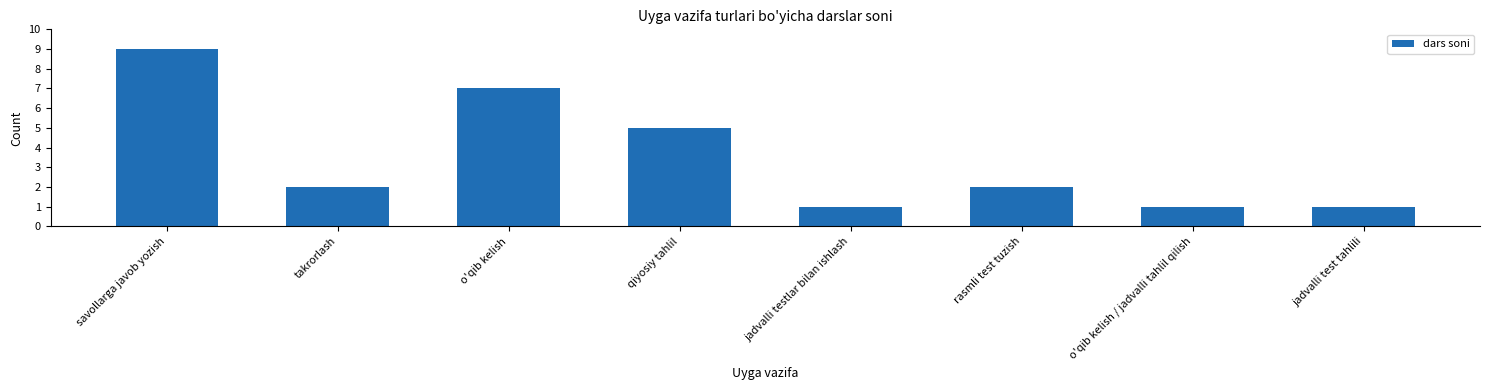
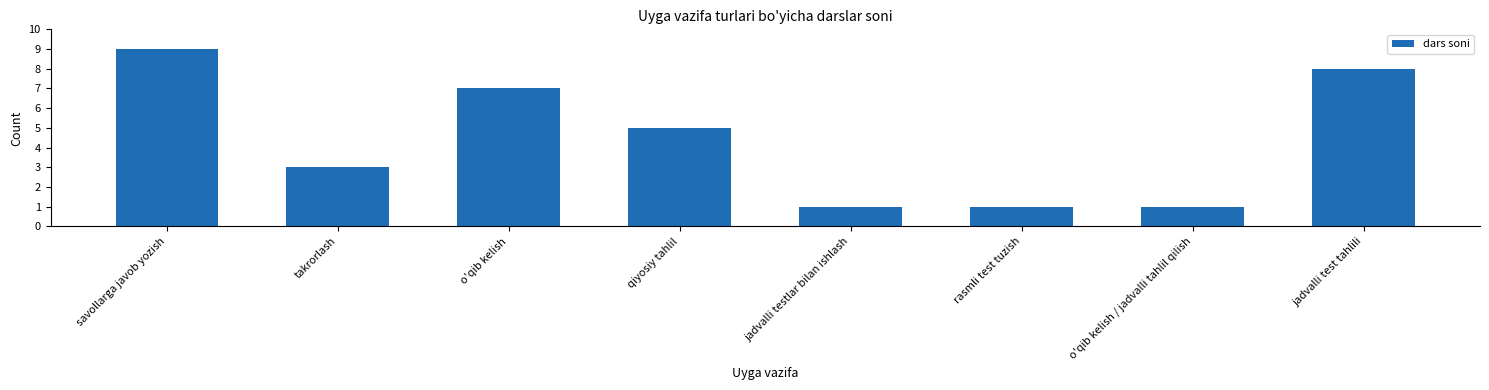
takrorlash: 2 -> 3
rasmli test tuzish: 2 -> 1
jadvalli test tahlili: 1 -> 8
